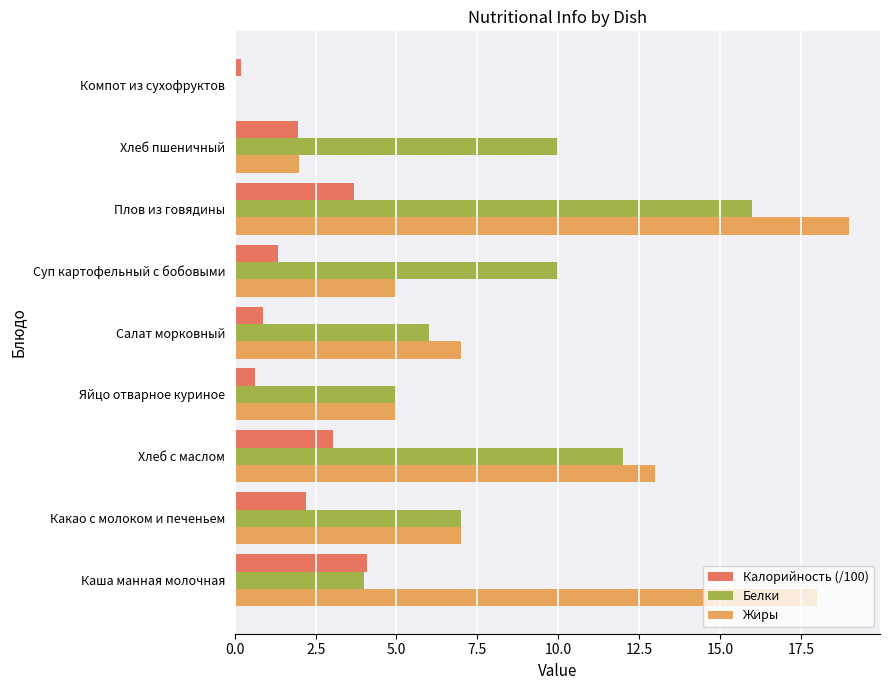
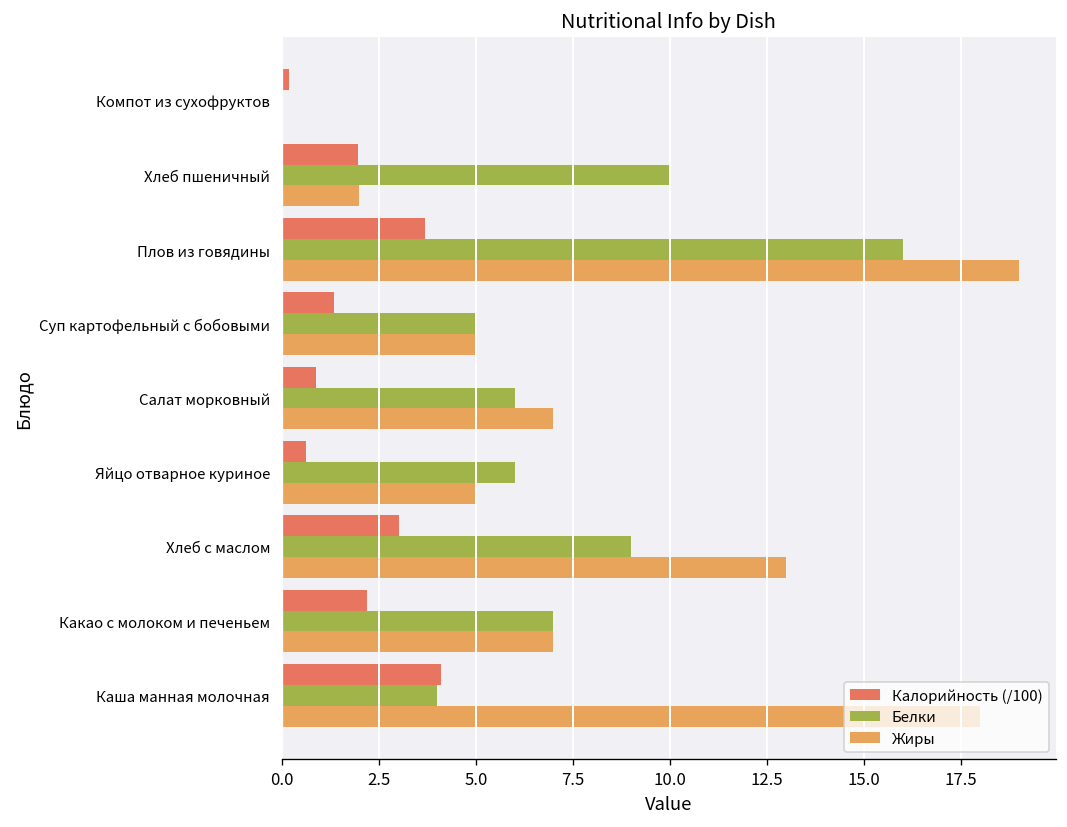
Белки, Суп картофельный с бобовыми: 10 -> 5
Белки, Яйцо отварное куриное: 5 -> 6
Белки, Хлеб с маслом: 12 -> 9
